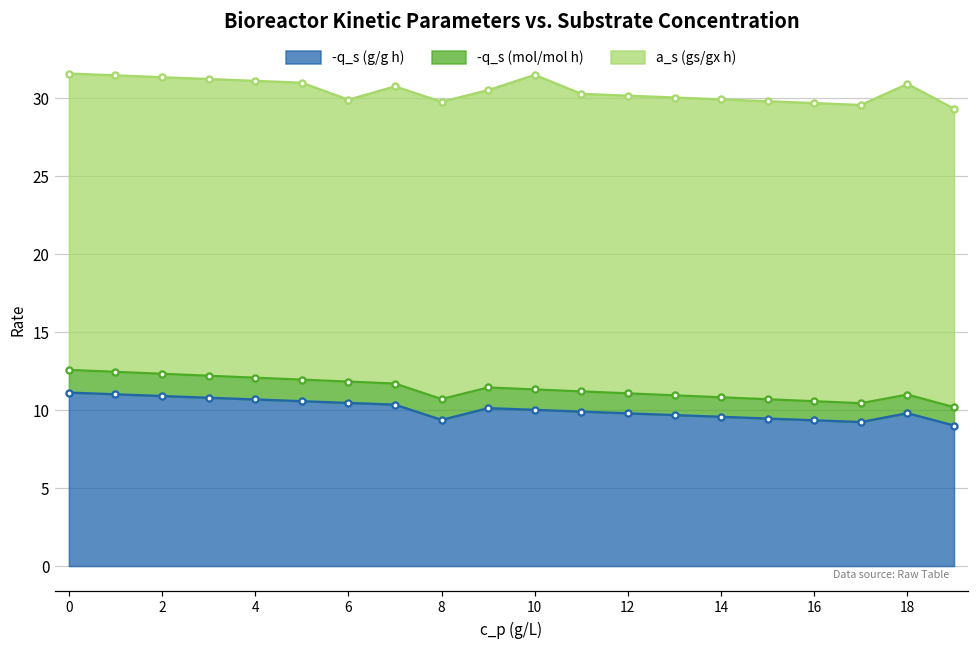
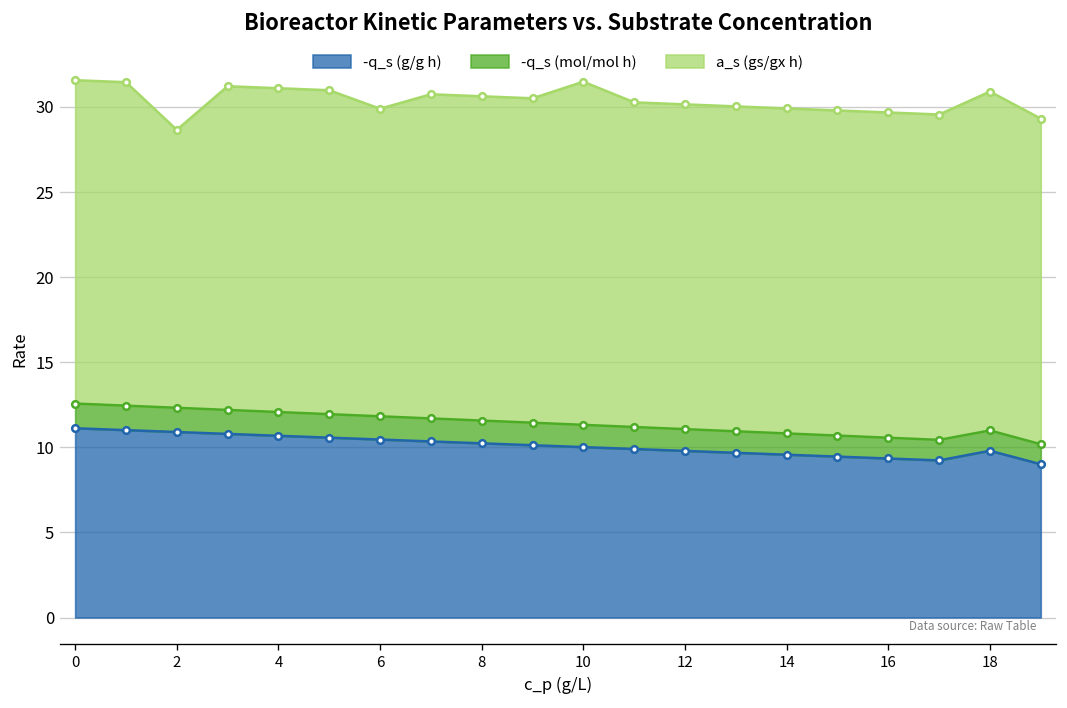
a_s (gs/gx h), 2: 19.0 -> 16.3
-q_s (g/g h), 8: 9.4 -> 10.2
